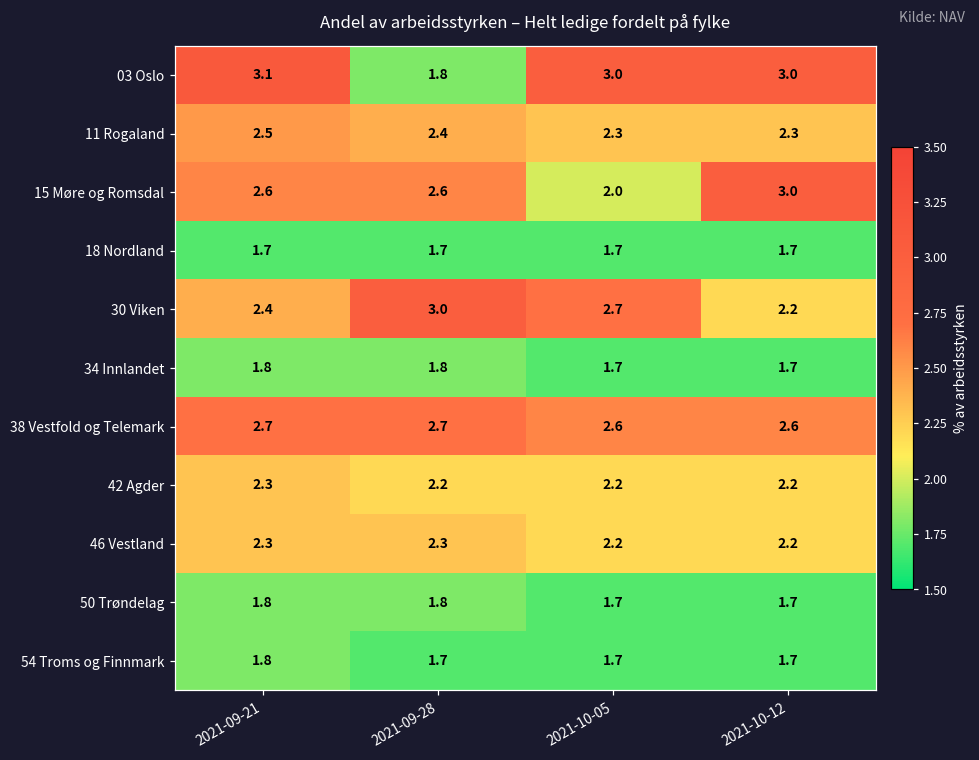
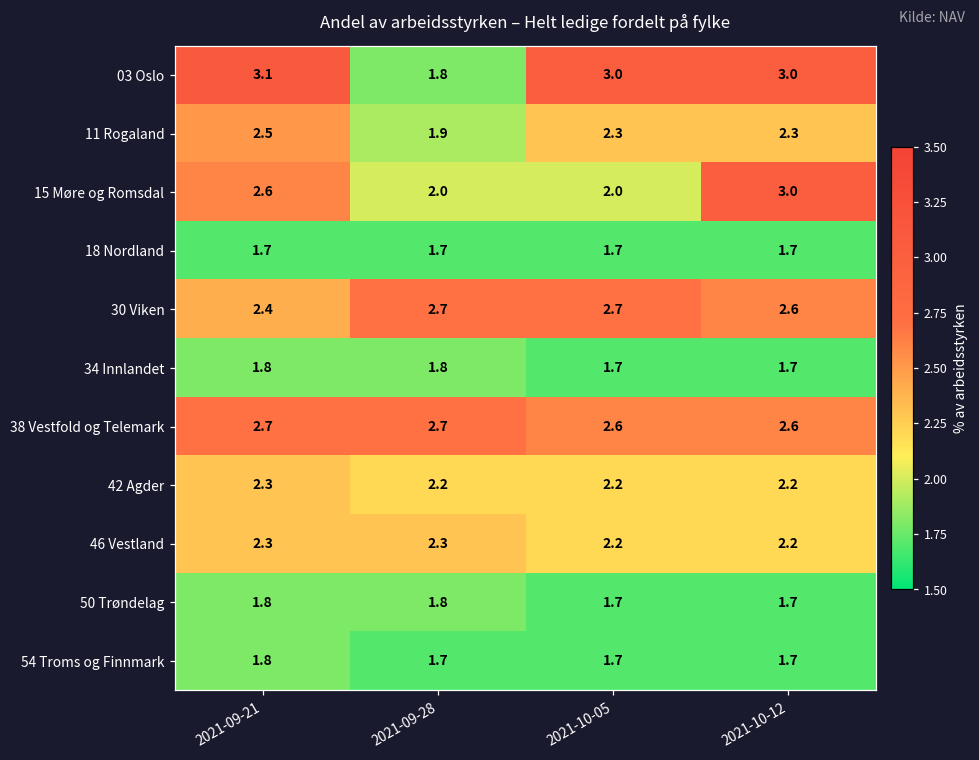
11 Rogaland, 2021-09-28: 2.4 -> 1.9
15 Møre og Romsdal, 2021-09-28: 2.6 -> 2.0
30 Viken, 2021-09-28: 3.0 -> 2.7
30 Viken, 2021-10-12: 2.2 -> 2.6
